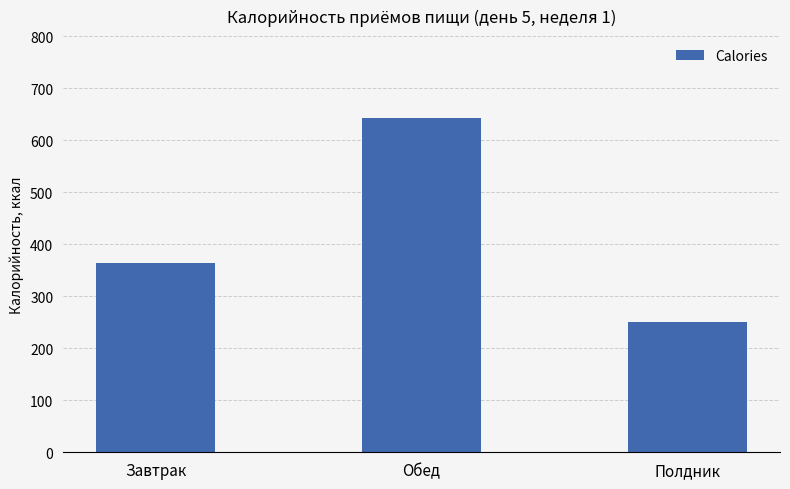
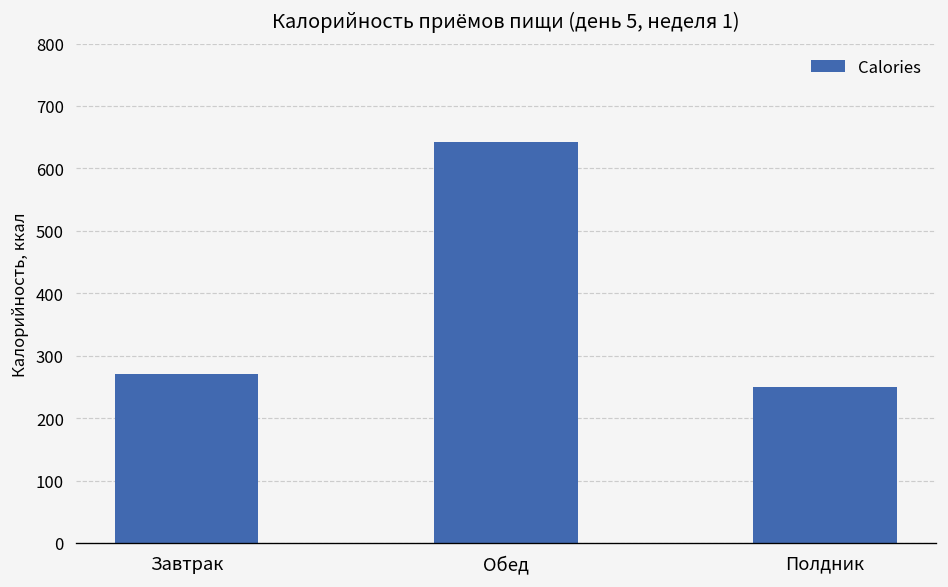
Завтрак: 360 -> 270
